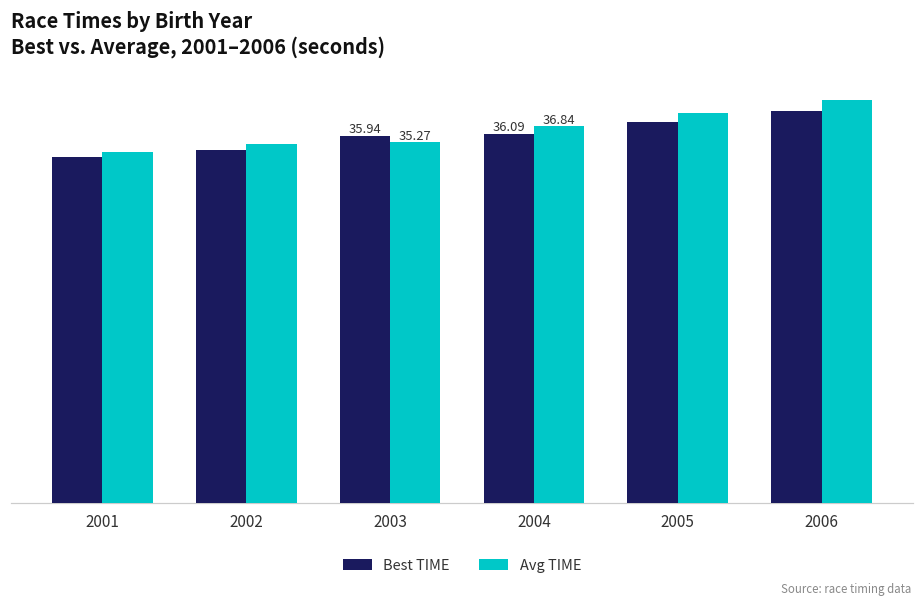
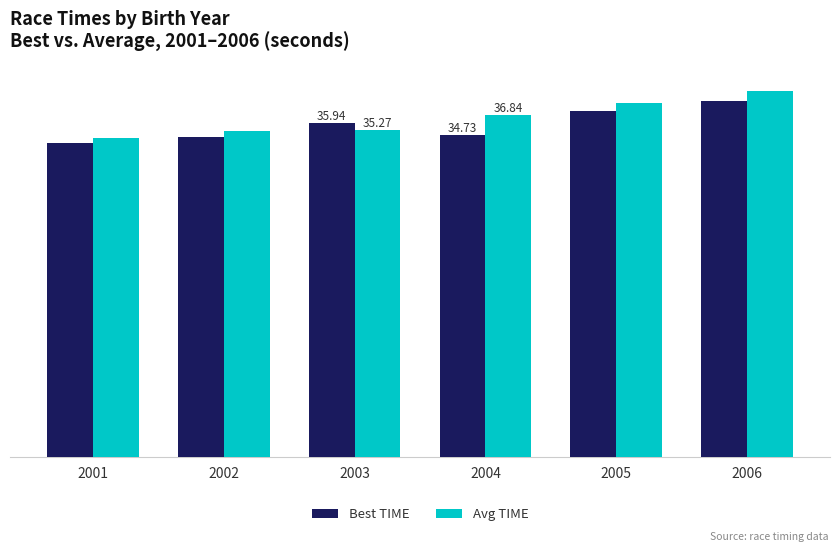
Best TIME, 2004: 36.09 -> 34.73
